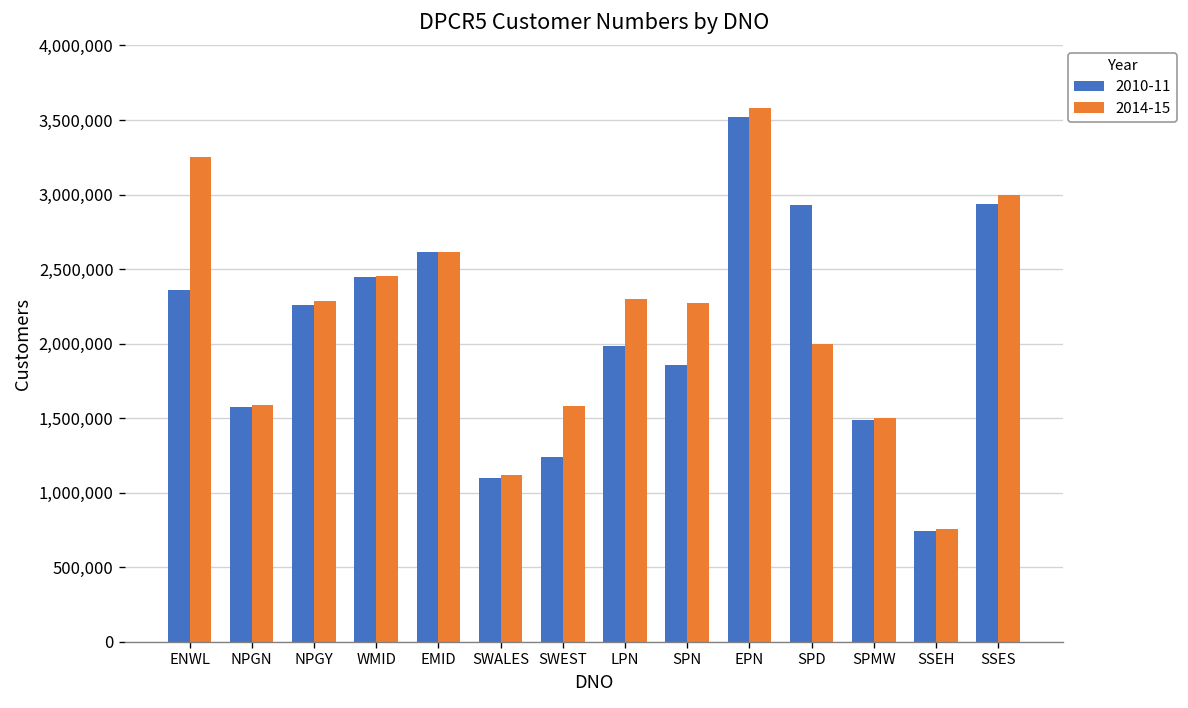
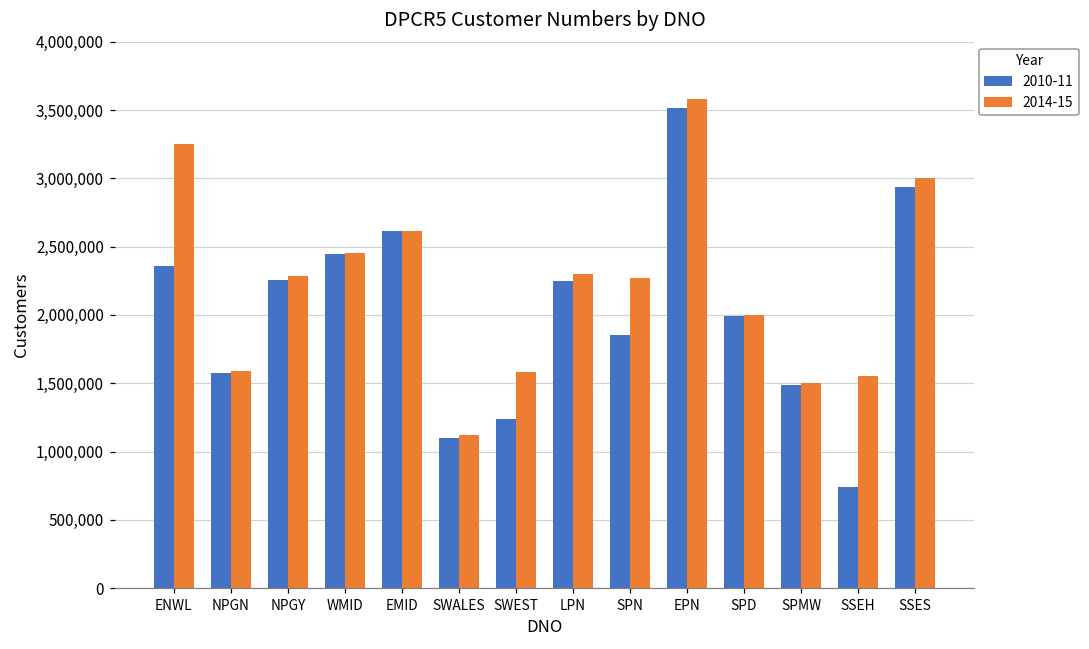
2010-11, LPN: 1,980,000 -> 2,250,000
2010-11, SPD: 2,930,000 -> 1,990,000
2014-15, SSEH: 760,000 -> 1,550,000
